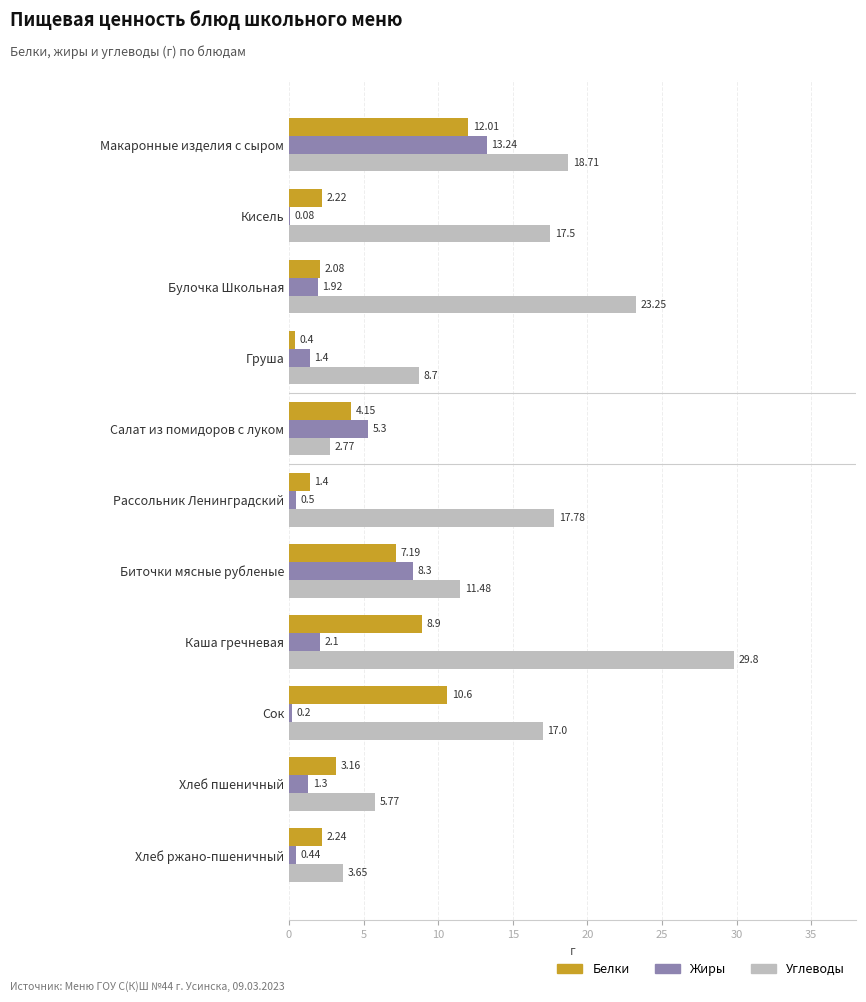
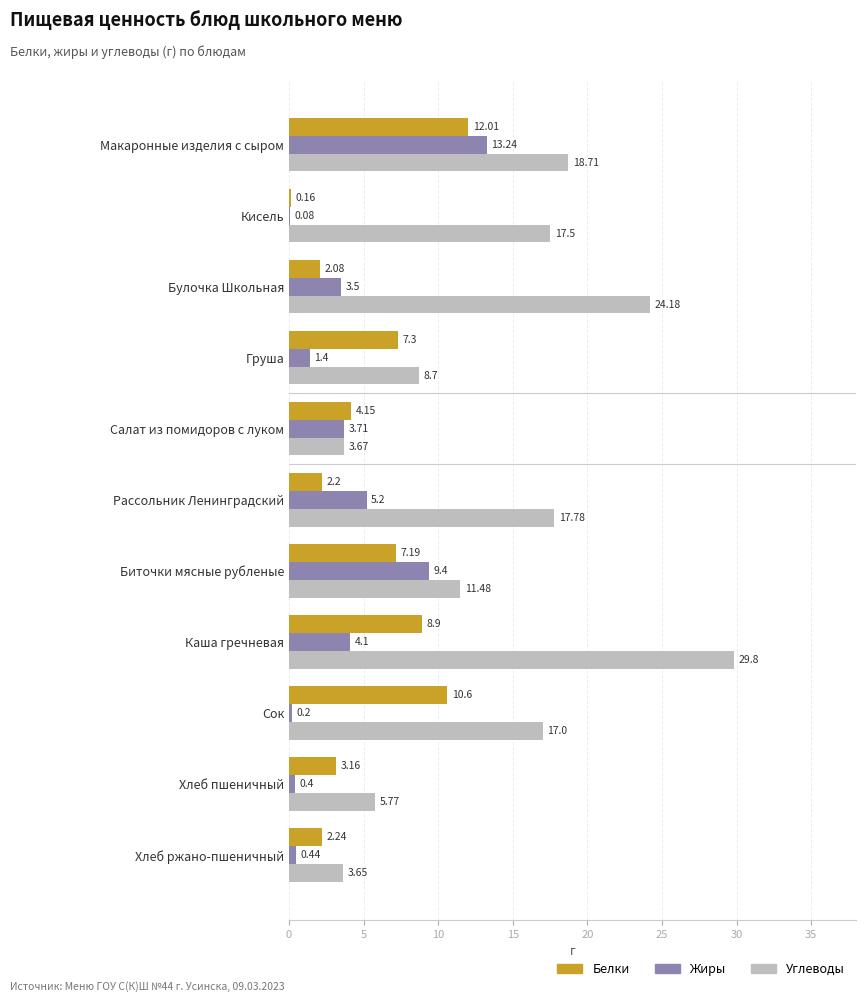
Белки, Кисель: 2.22 -> 0.16
Жиры, Булочка Школьная: 1.92 -> 3.5
Углеводы, Булочка Школьная: 23.25 -> 24.18
Белки, Груша: 0.4 -> 7.3
Жиры, Салат из помидоров с луком: 5.3 -> 3.71
Углеводы, Салат из помидоров с луком: 2.77 -> 3.67
Белки, Рассольник Ленинградский: 1.4 -> 2.2
Жиры, Рассольник Ленинградский: 0.5 -> 5.2
Жиры, Биточки мясные рубленые: 8.3 -> 9.4
Жиры, Каша гречневая: 2.1 -> 4.1
Жиры, Хлеб пшеничный: 1.3 -> 0.4
